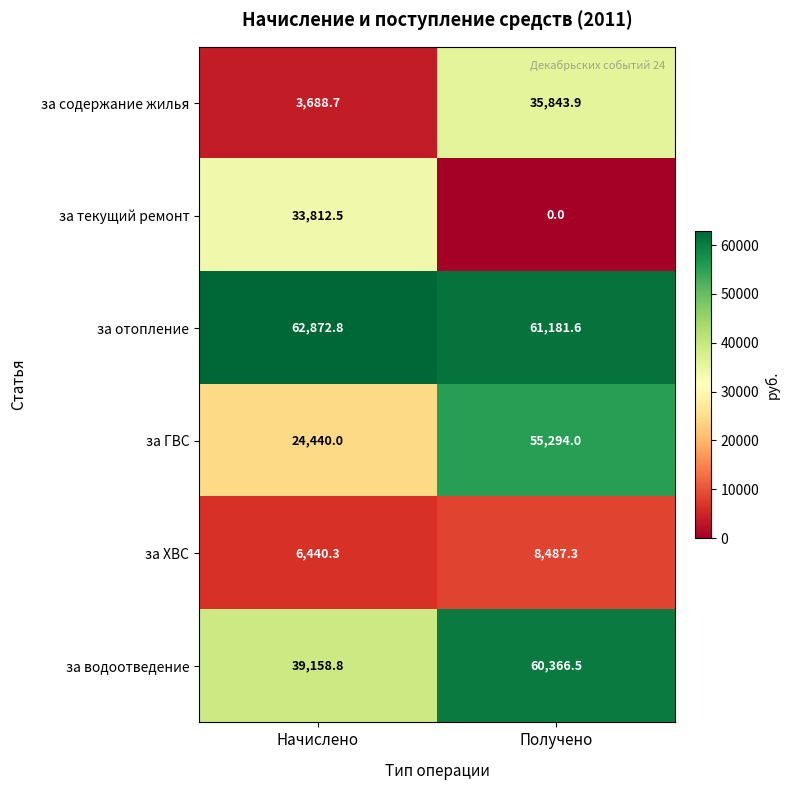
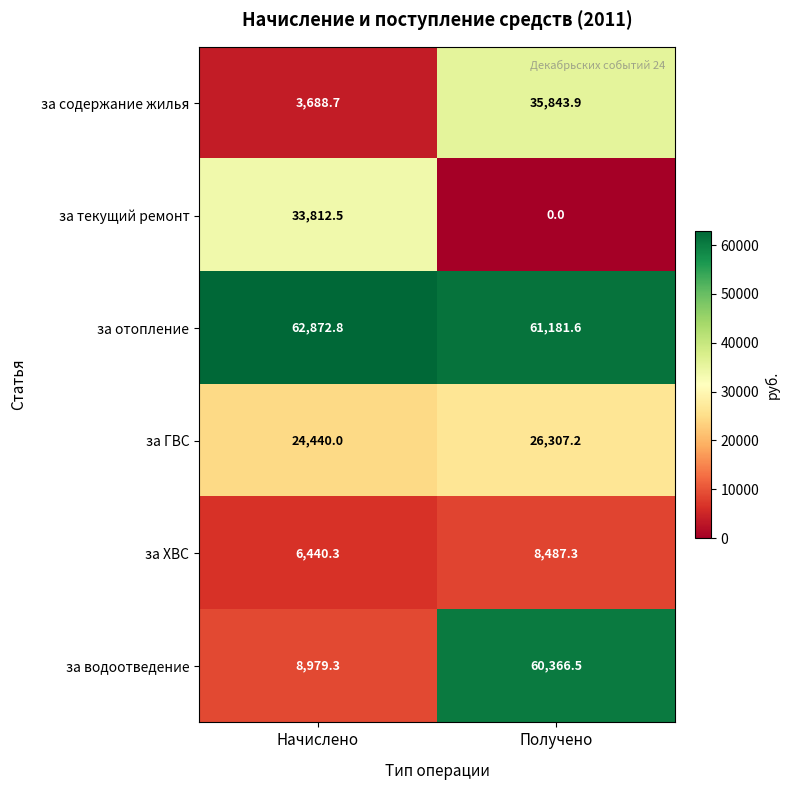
за ГВС, Получено: 55,294.0 -> 26,307.2
за водоотведение, Начислено: 39,158.8 -> 8,979.3
